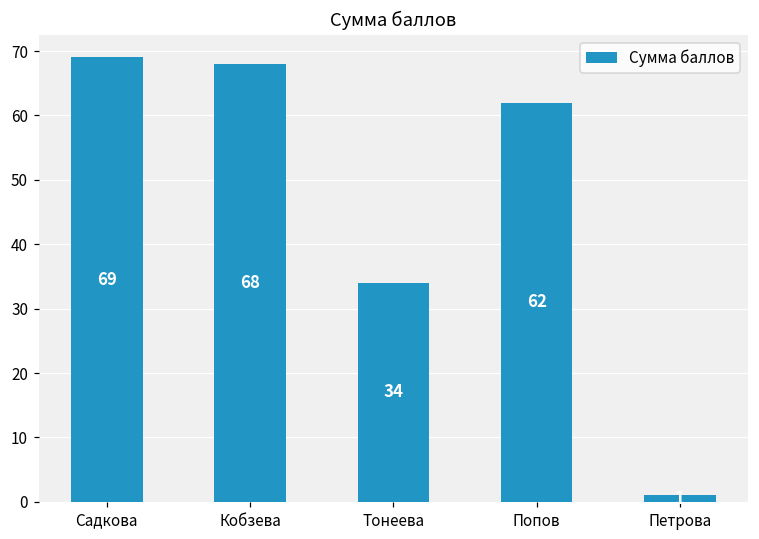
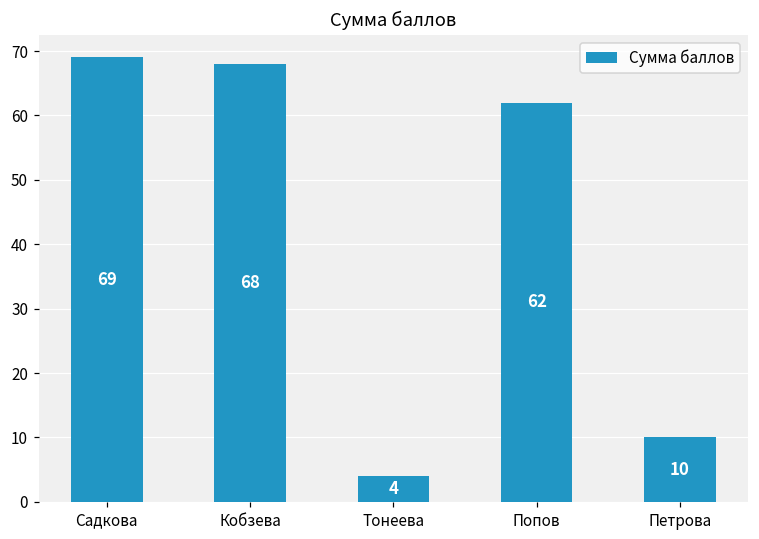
Тонеева: 34 -> 4
Петрова: 1 -> 10
